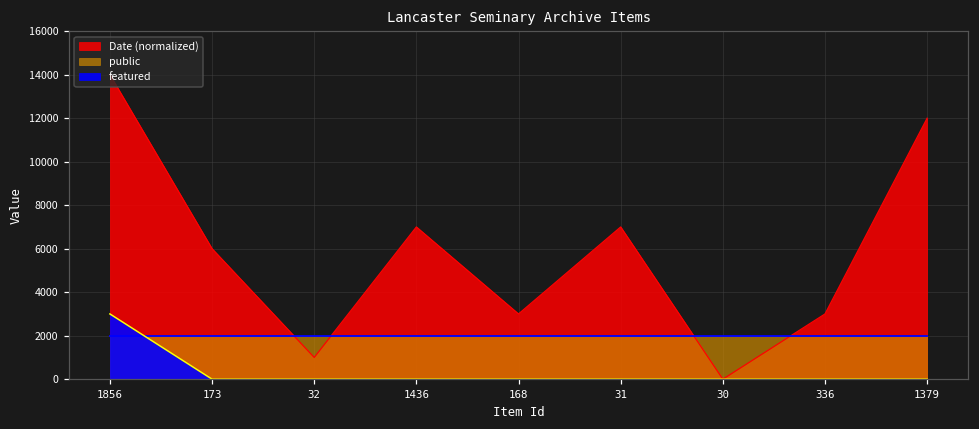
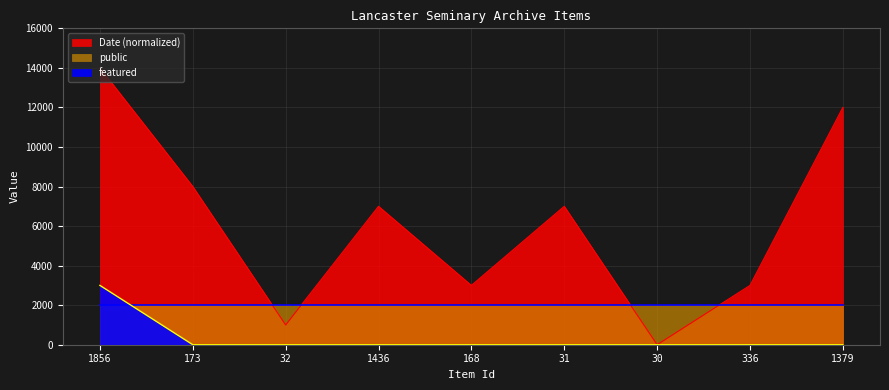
Date (normalized), 173: 6000 -> 8000
